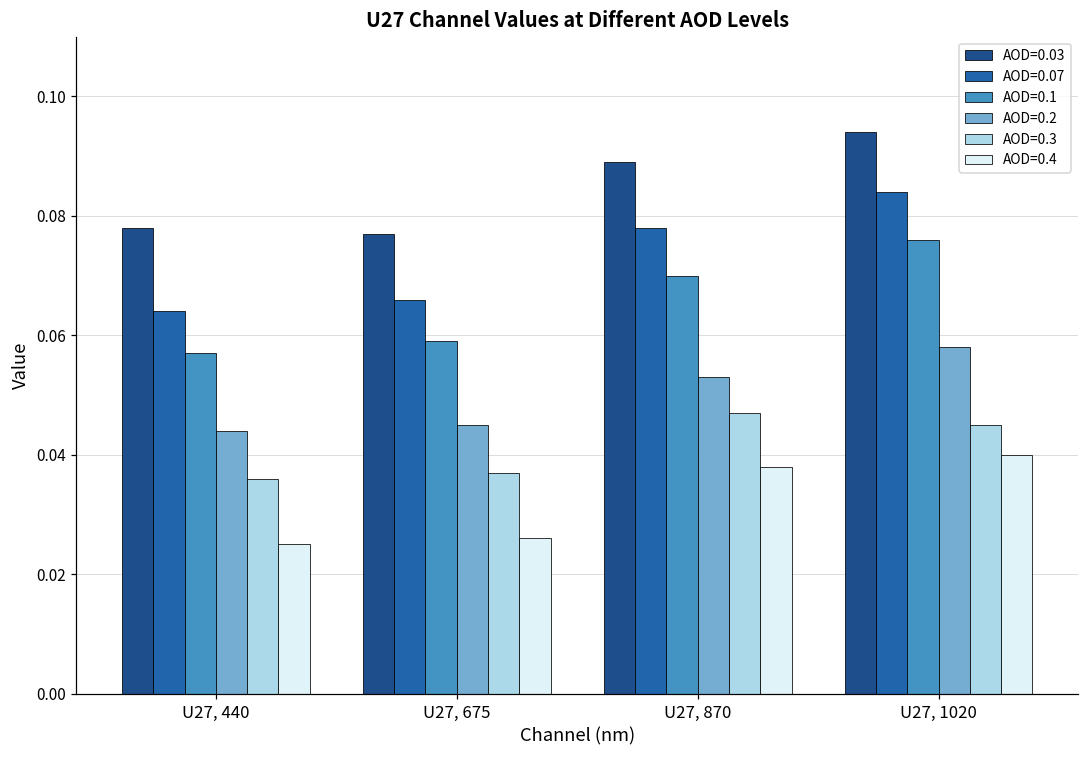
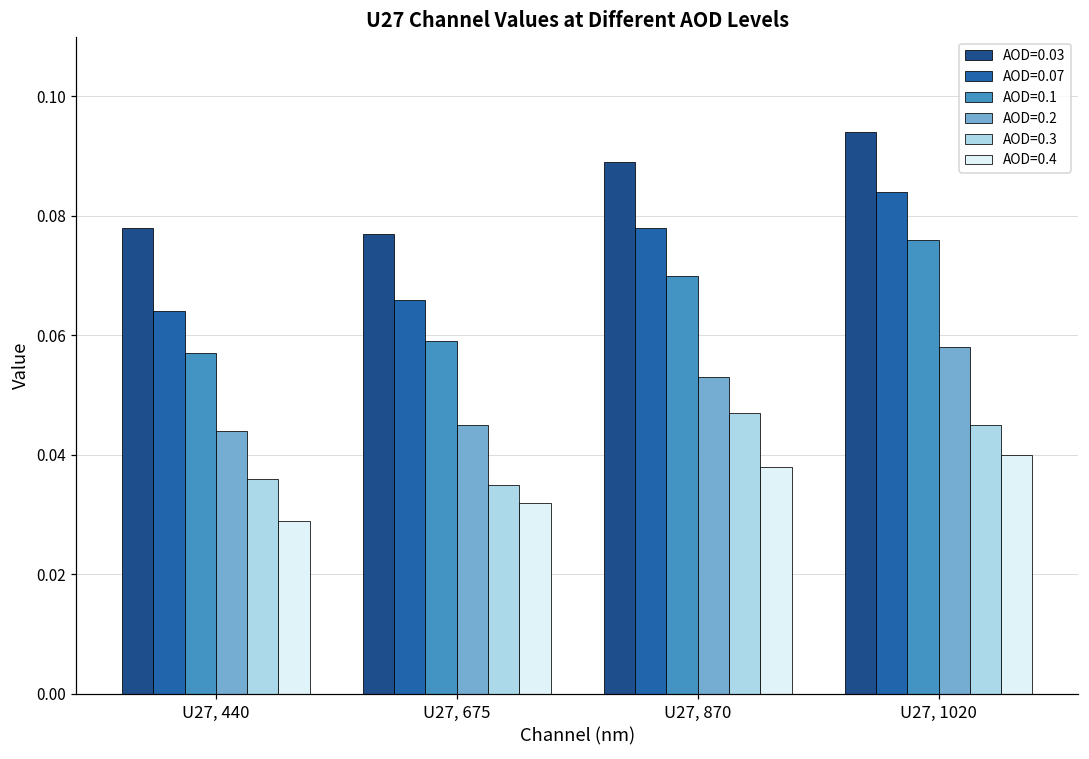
AOD=0.4, U27, 440: 0.025 -> 0.029
AOD=0.3, U27, 675: 0.037 -> 0.035
AOD=0.4, U27, 675: 0.026 -> 0.032
